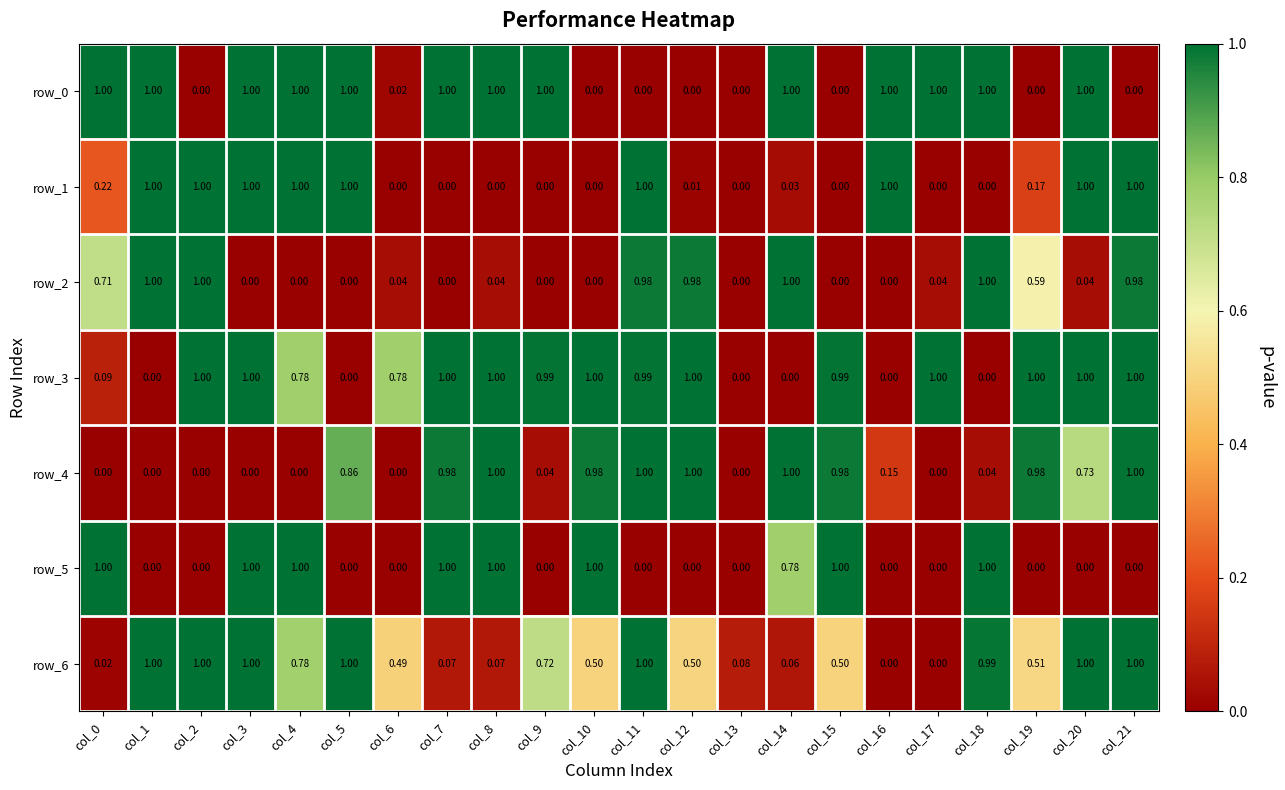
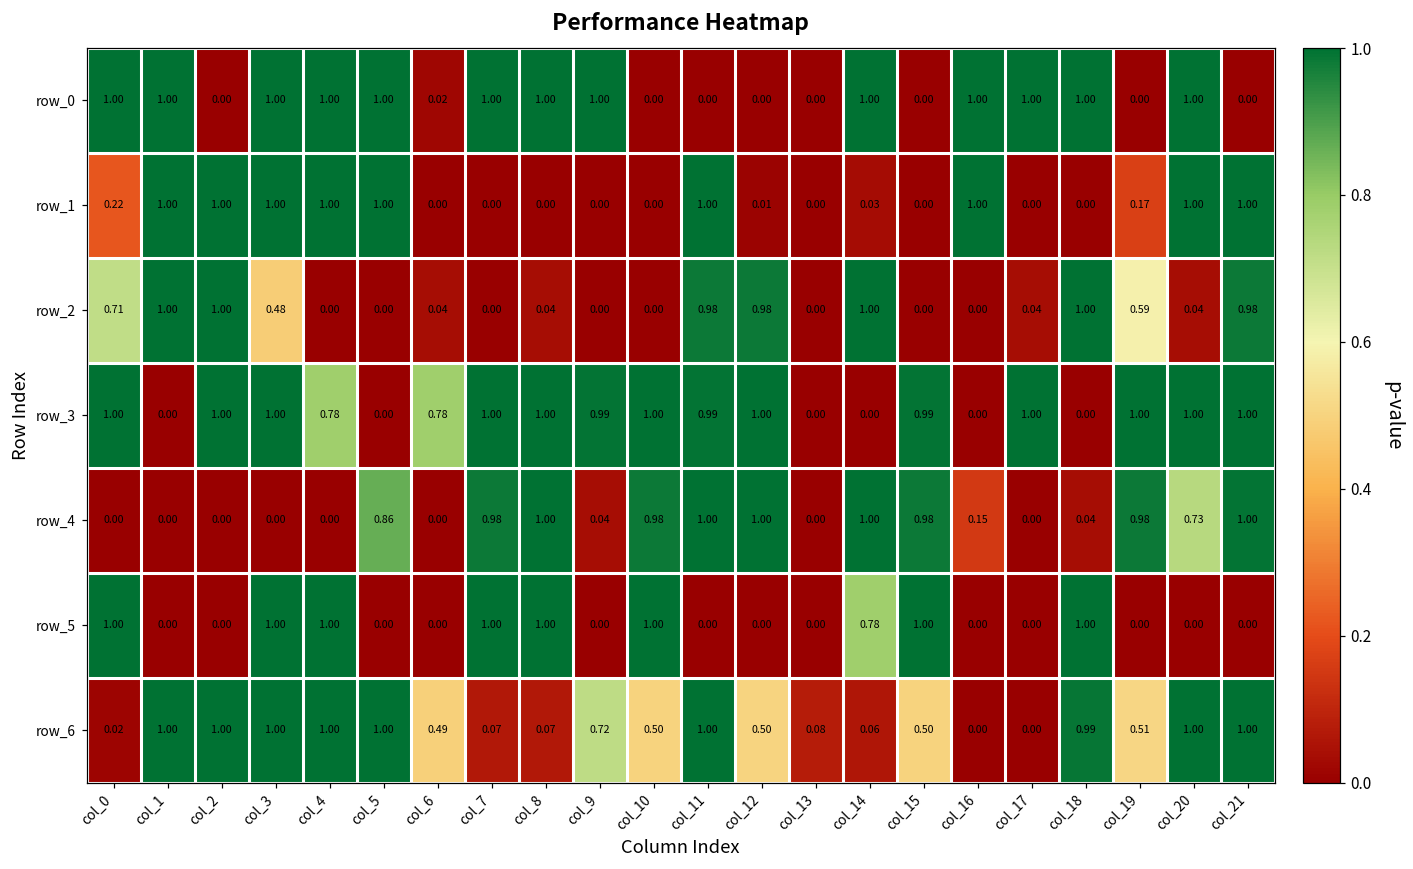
row_2, col_3: 0.00 -> 0.48
row_3, col_0: 0.09 -> 1.00
row_6, col_4: 0.78 -> 1.00
